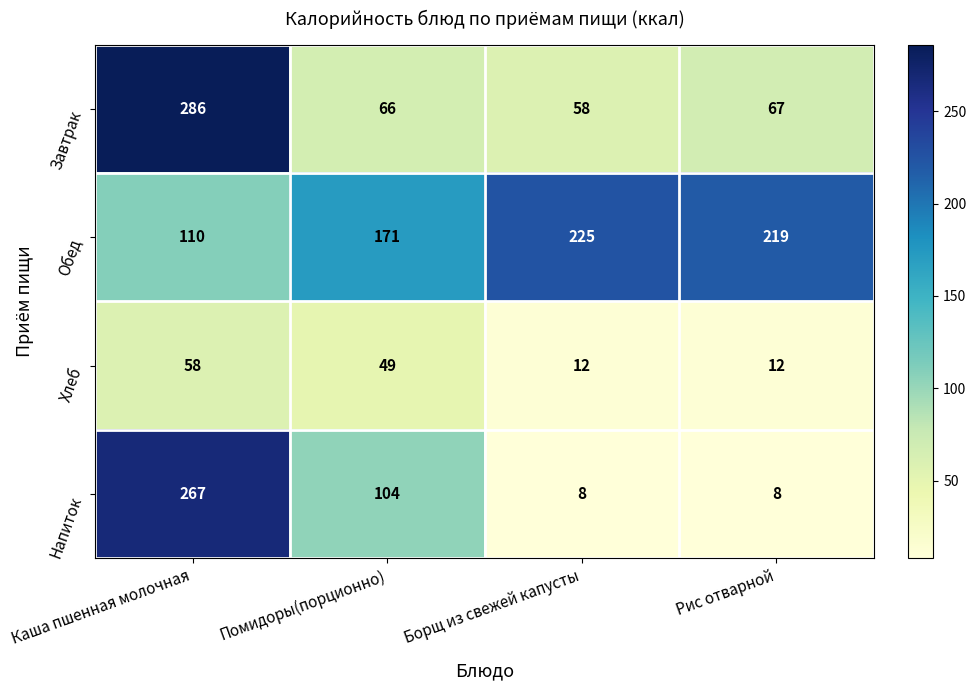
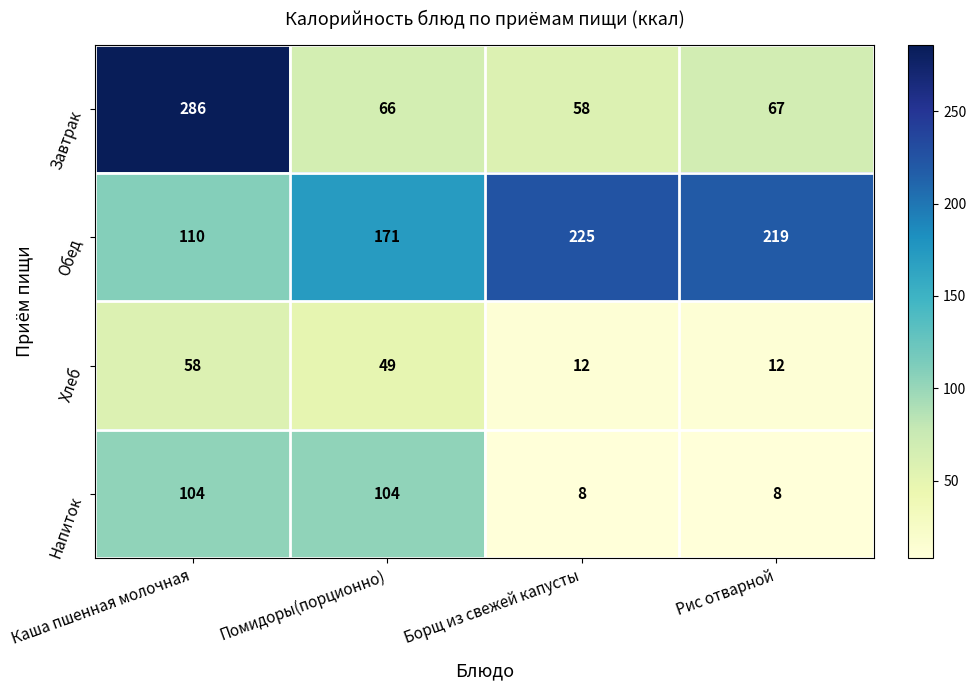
Напиток, Каша пшенная молочная: 267 -> 104
